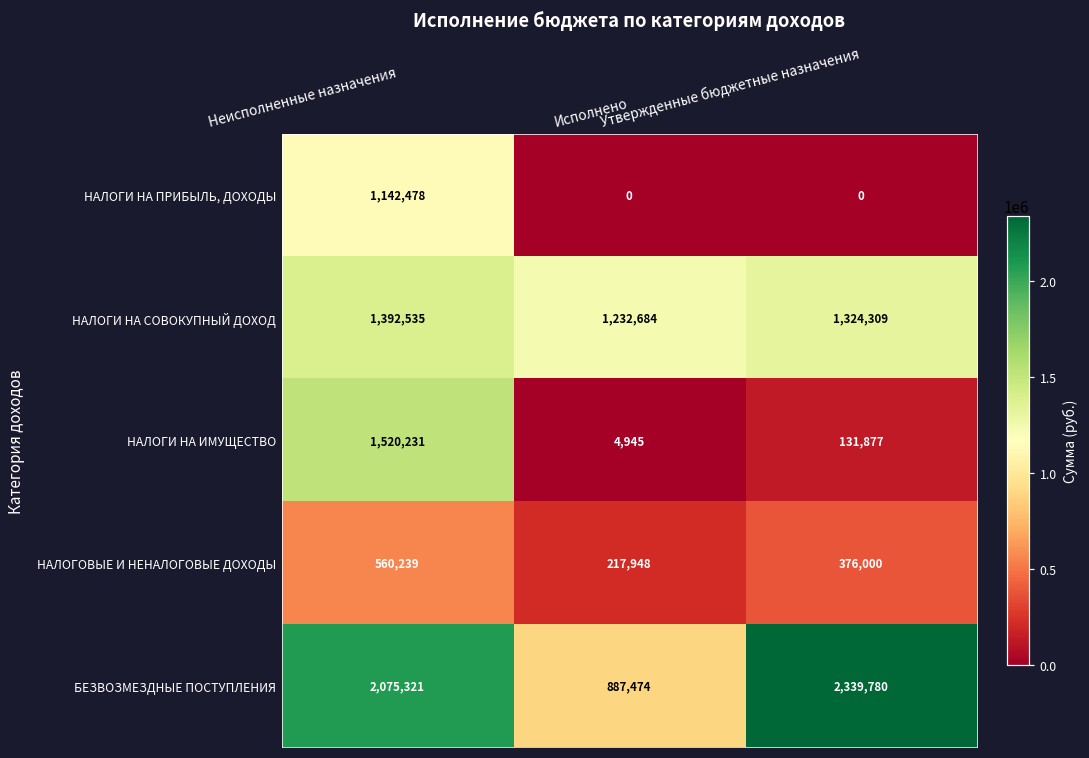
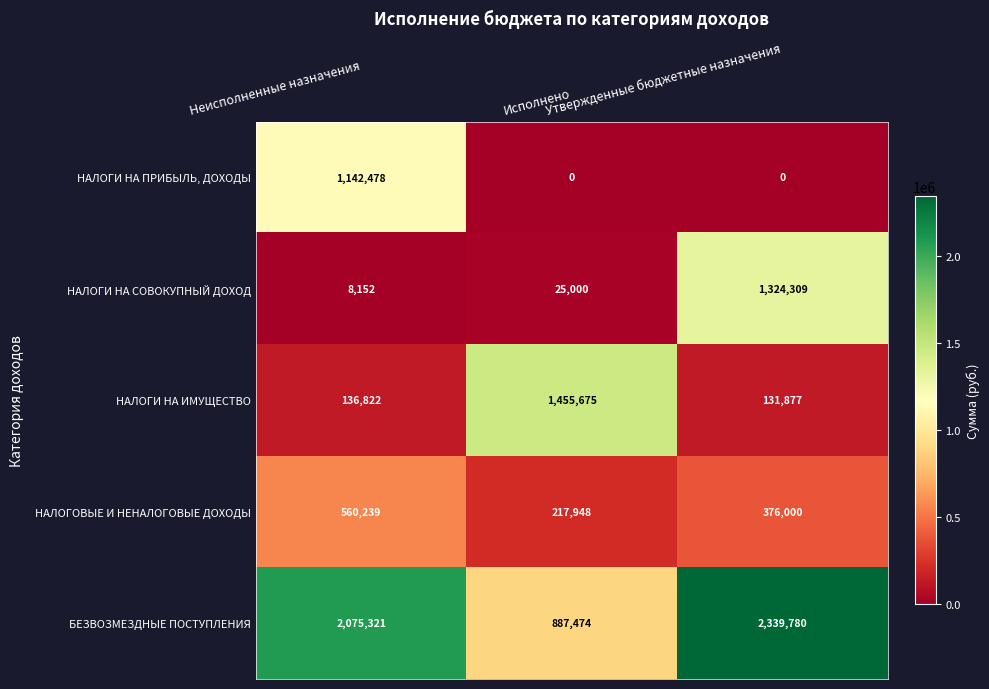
НАЛОГИ НА СОВОКУПНЫЙ ДОХОД, Неисполненные назначения: 1,392,535 -> 8,152
НАЛОГИ НА СОВОКУПНЫЙ ДОХОД, Исполнено: 1,232,684 -> 25,000
НАЛОГИ НА ИМУЩЕСТВО, Неисполненные назначения: 1,520,231 -> 136,822
НАЛОГИ НА ИМУЩЕСТВО, Исполнено: 4,945 -> 1,455,675
